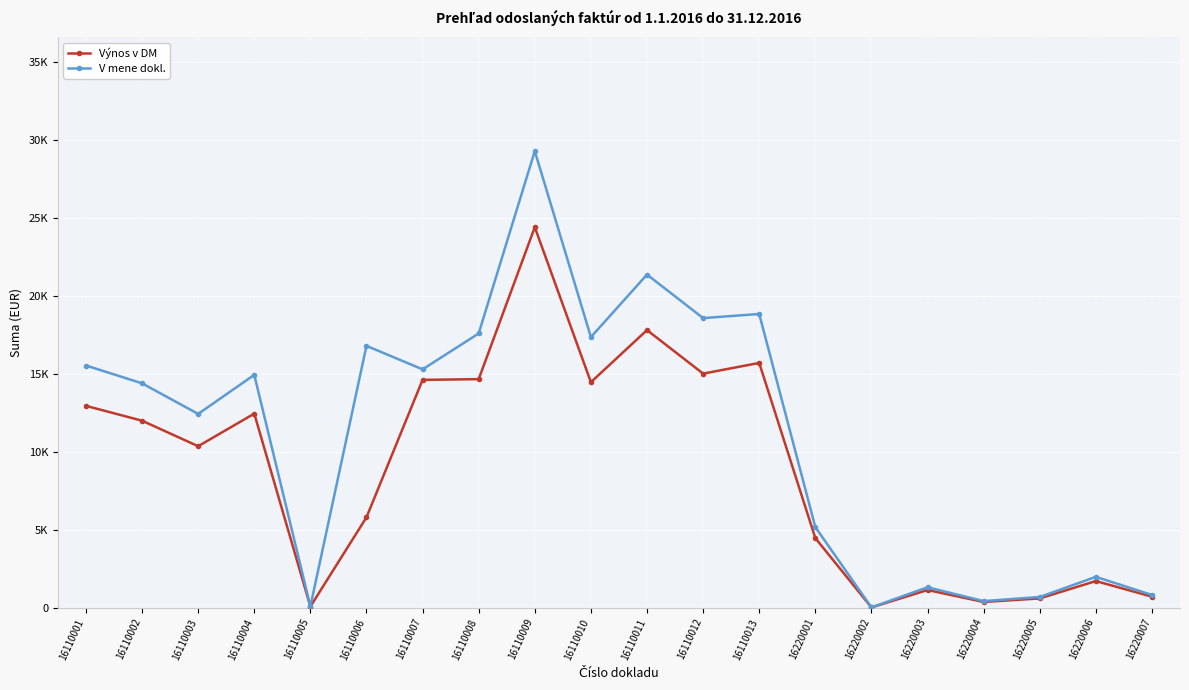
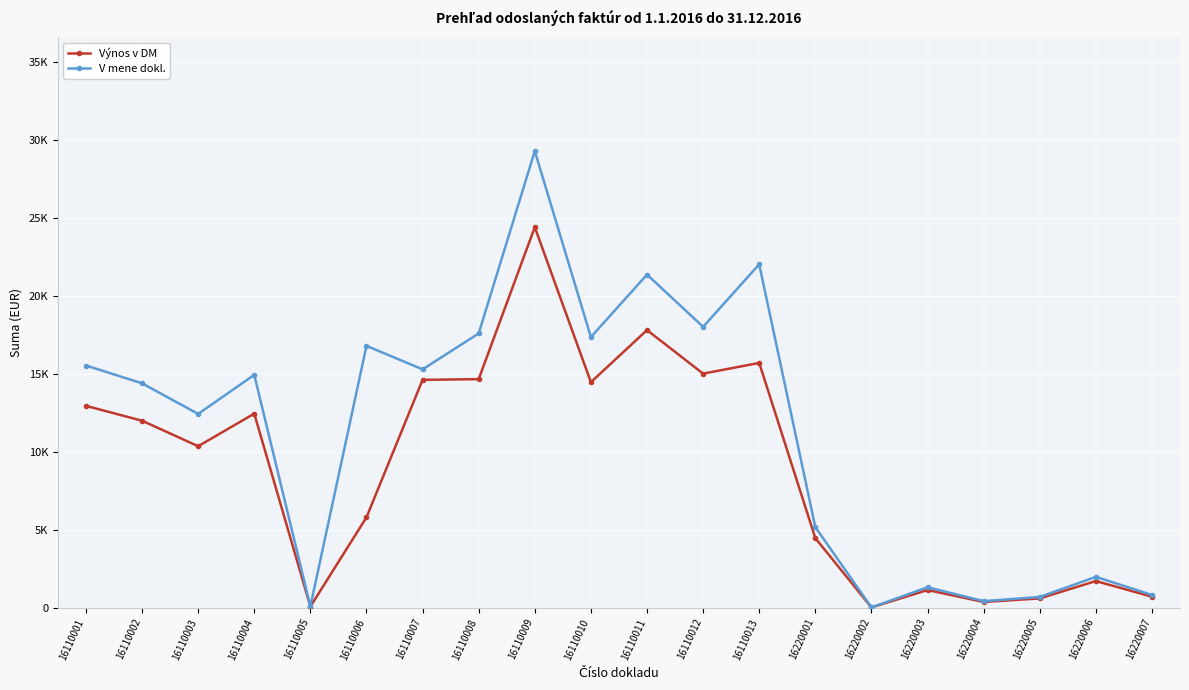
V mene dokl., 16110012: 18600 -> 18000
V mene dokl., 16110013: 18800 -> 22000
